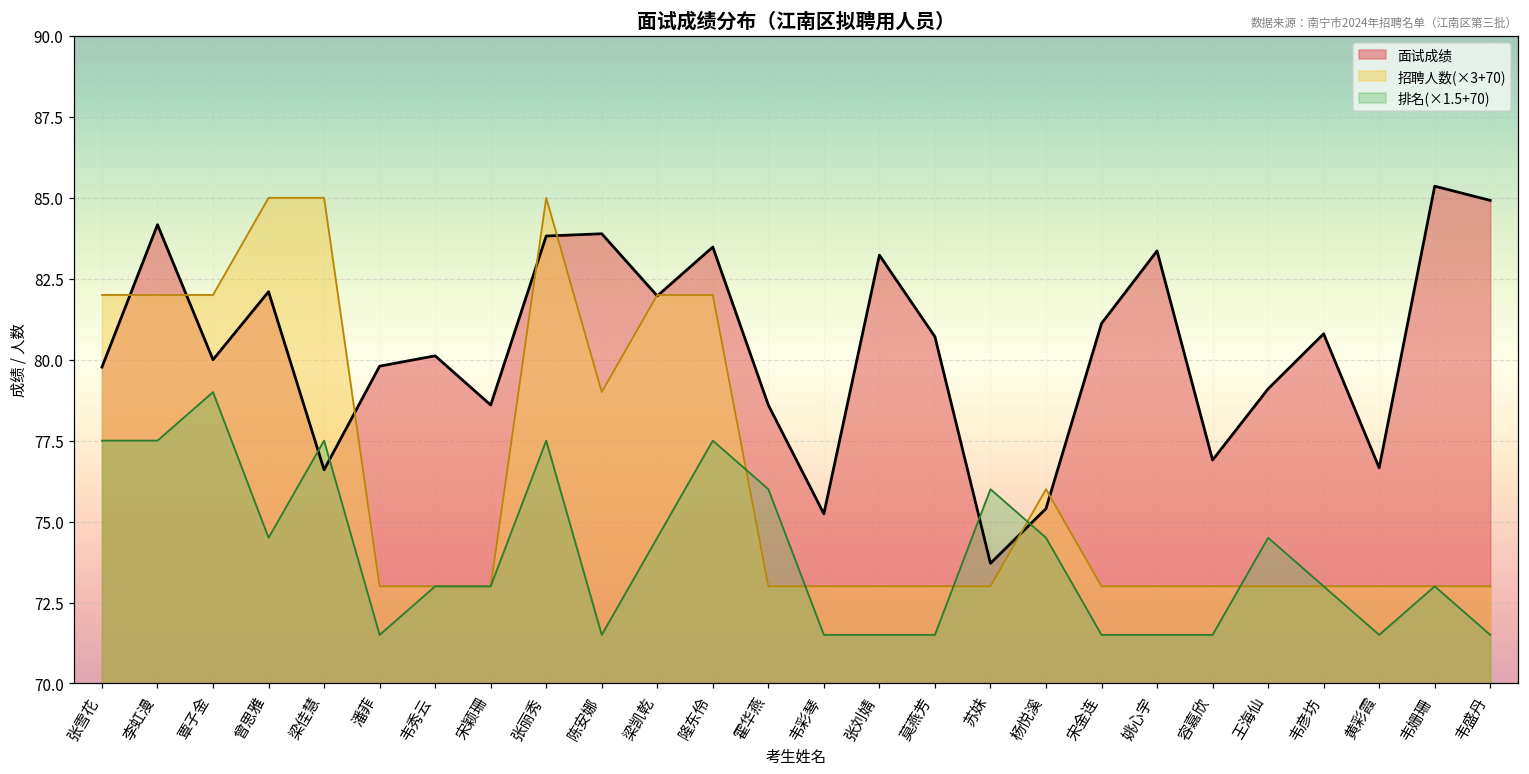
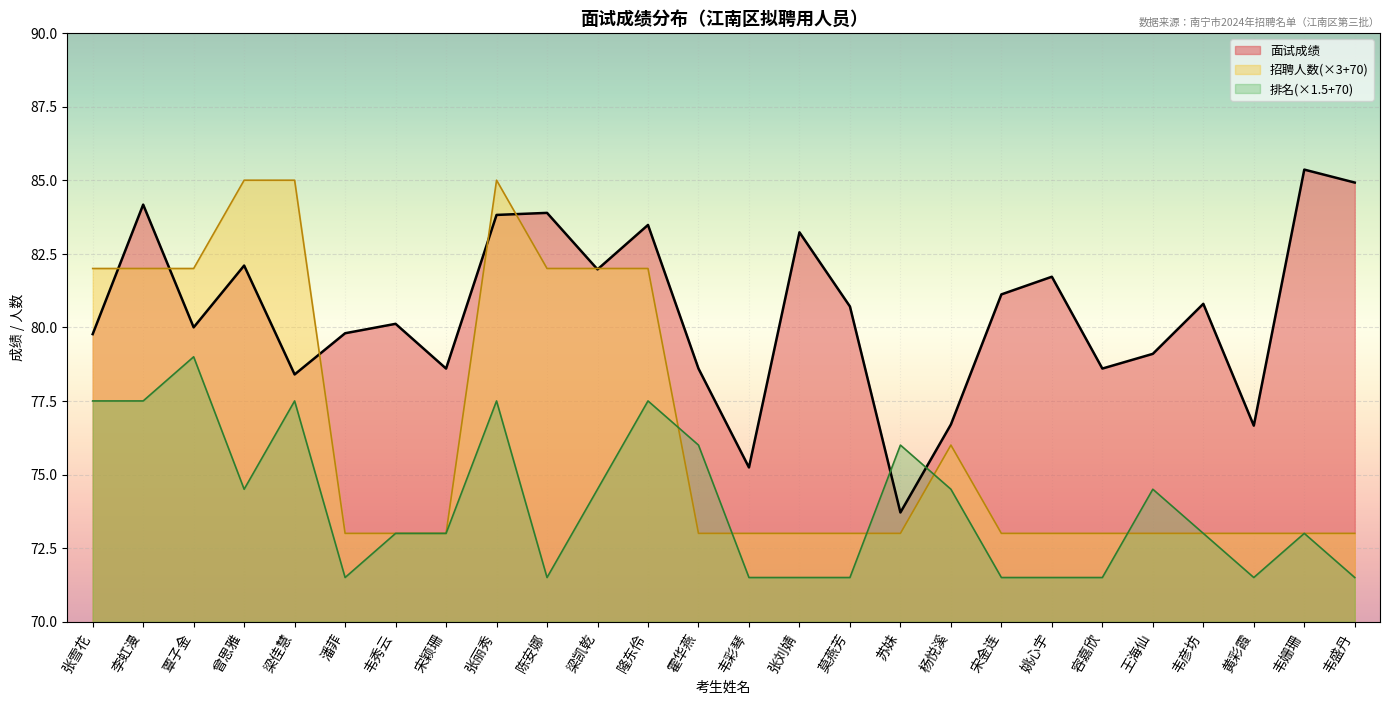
面试成绩, 梁佳慧: 76.6 -> 78.4
招聘人数(×3+70), 陈安娜: 79.0 -> 82.0
面试成绩, 杨悦溪: 75.4 -> 76.7
面试成绩, 姚心宇: 83.4 -> 81.7
面试成绩, 容嘉欣: 76.9 -> 78.6
